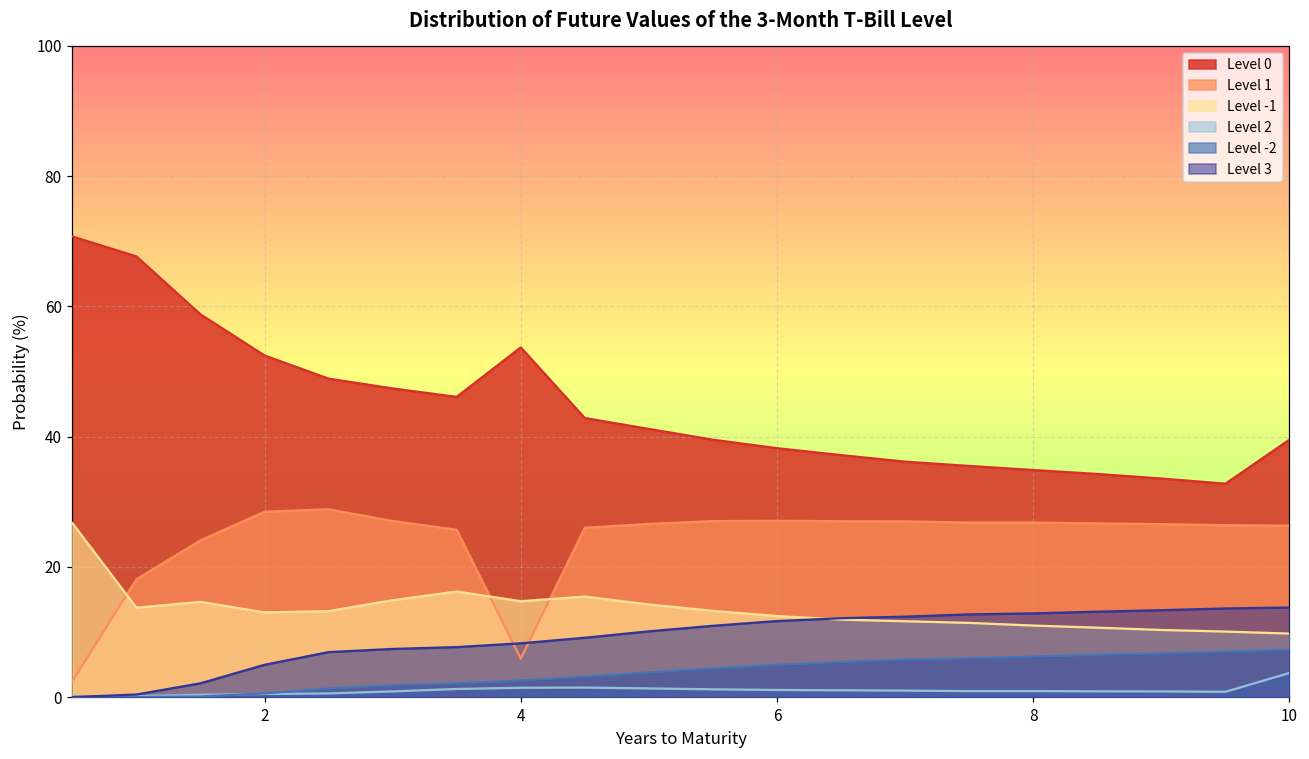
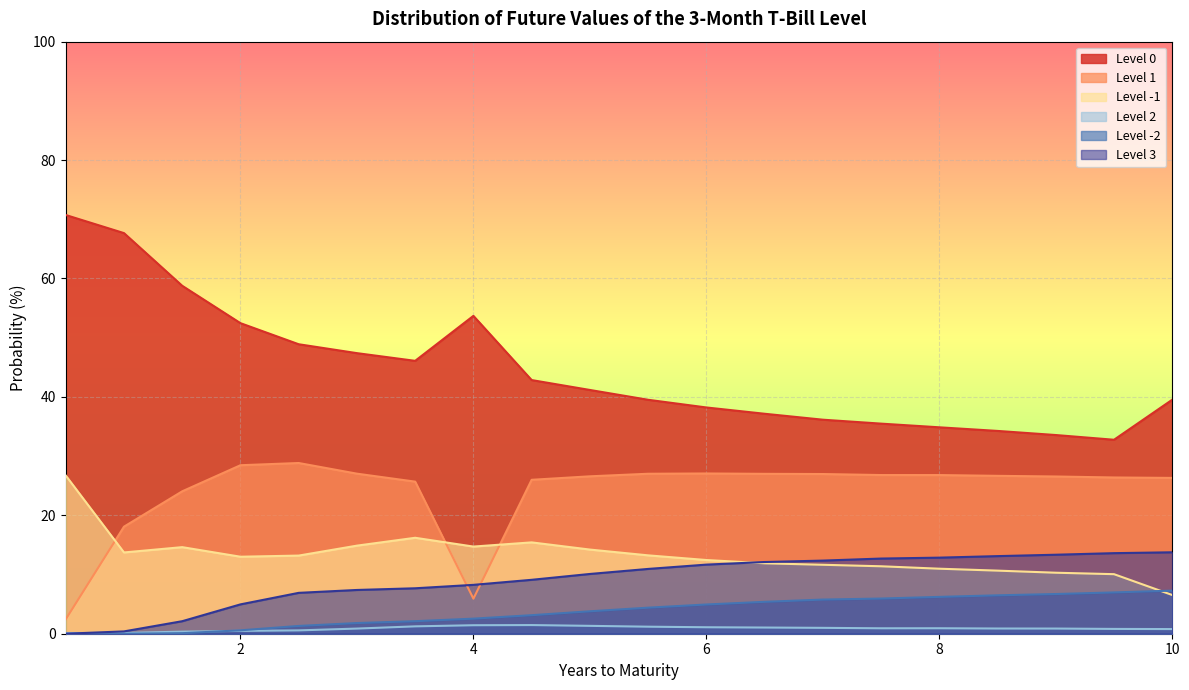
Level -1, 10: 10 -> 7
Level 2, 10: 4 -> 1
